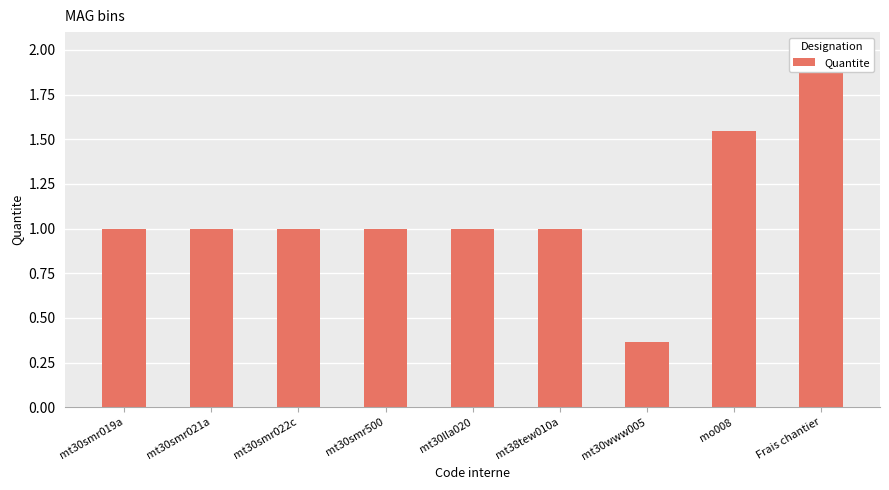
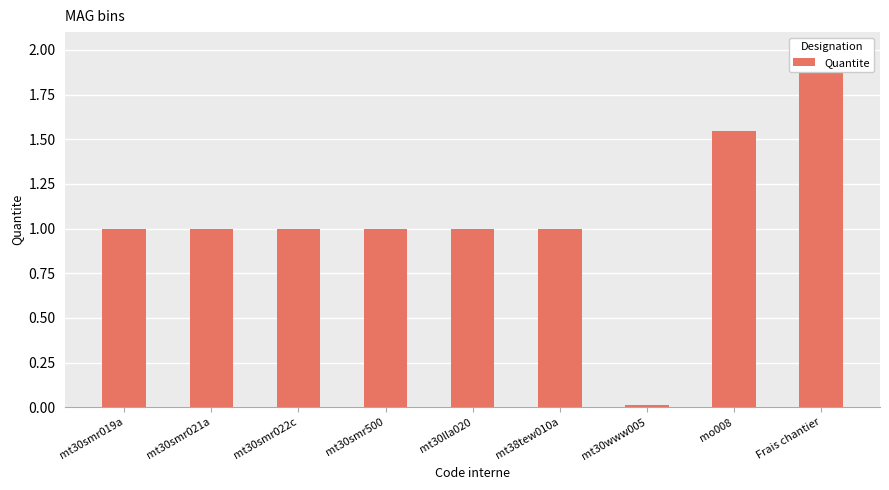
mt30www005: 0.37 -> 0.01
